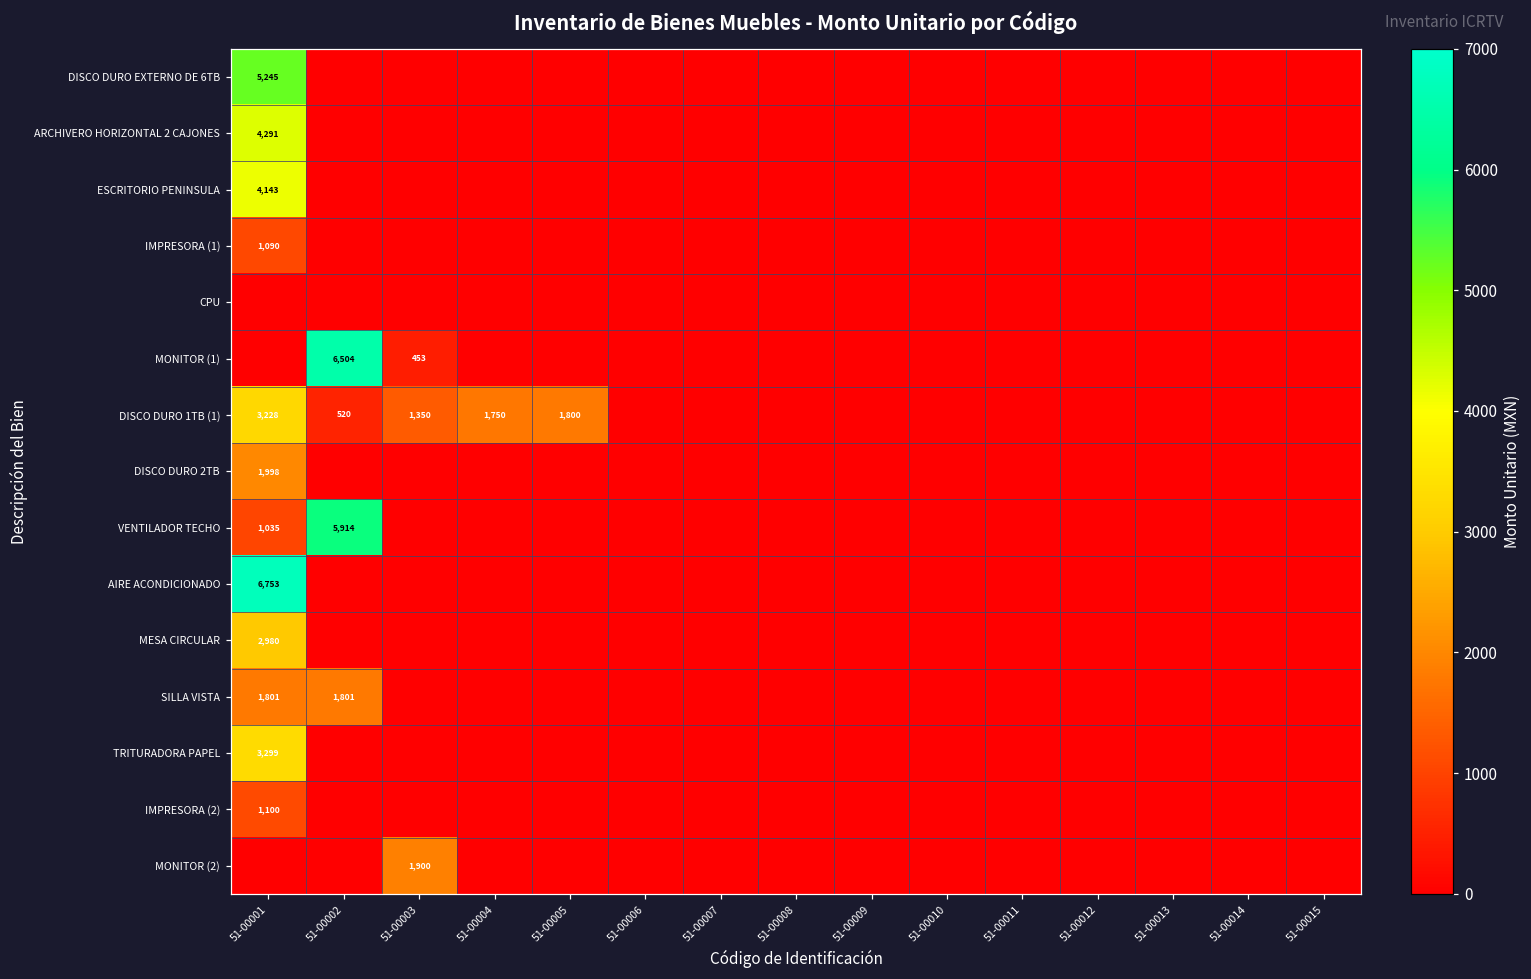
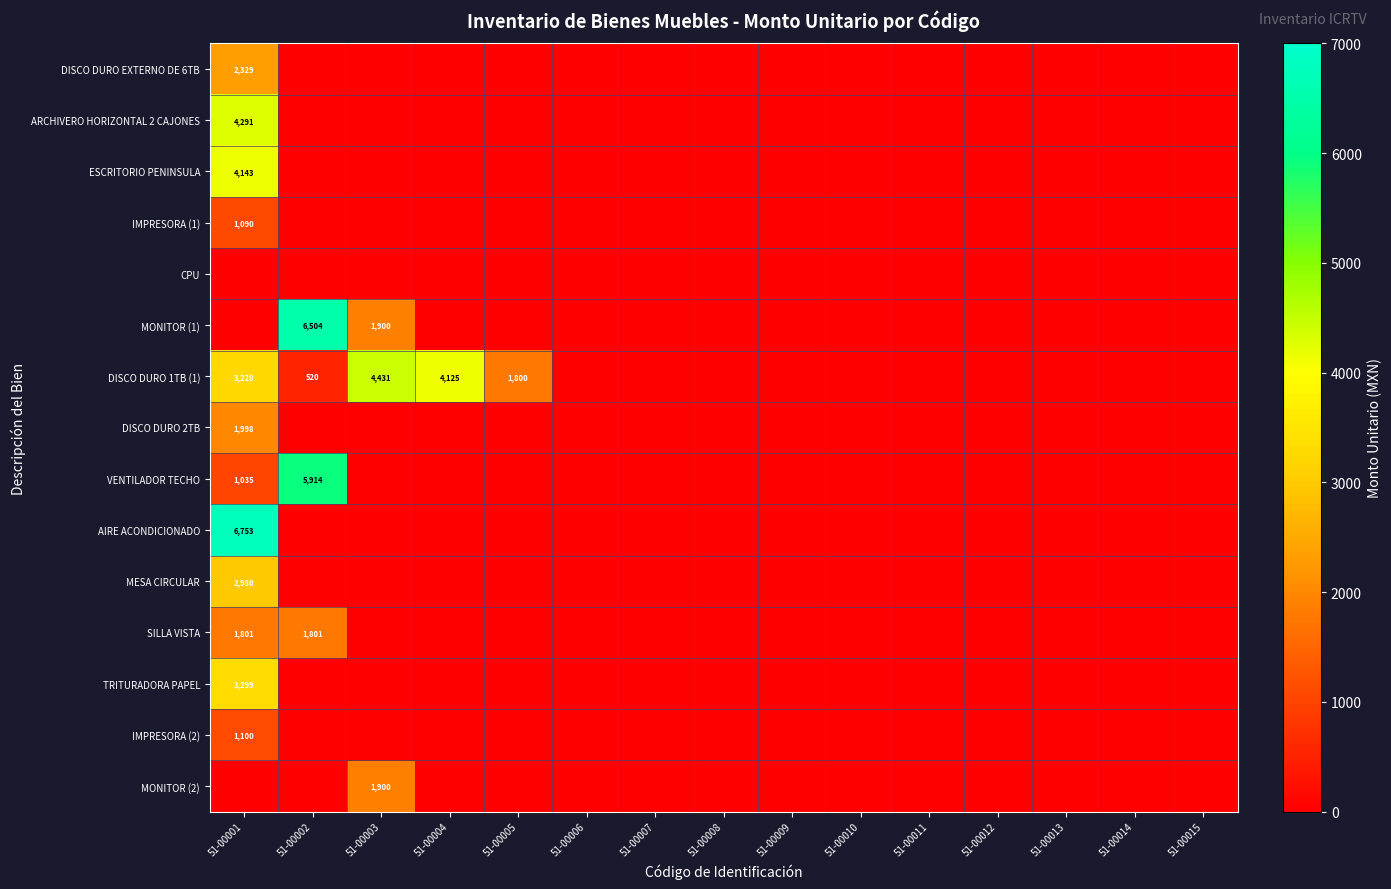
DISCO DURO EXTERNO DE 6TB, 51-00001: 5,245 -> 2,329
MONITOR (1), 51-00003: 453 -> 1,900
DISCO DURO 1TB (1), 51-00003: 1,350 -> 4,431
DISCO DURO 1TB (1), 51-00004: 1,750 -> 4,125
